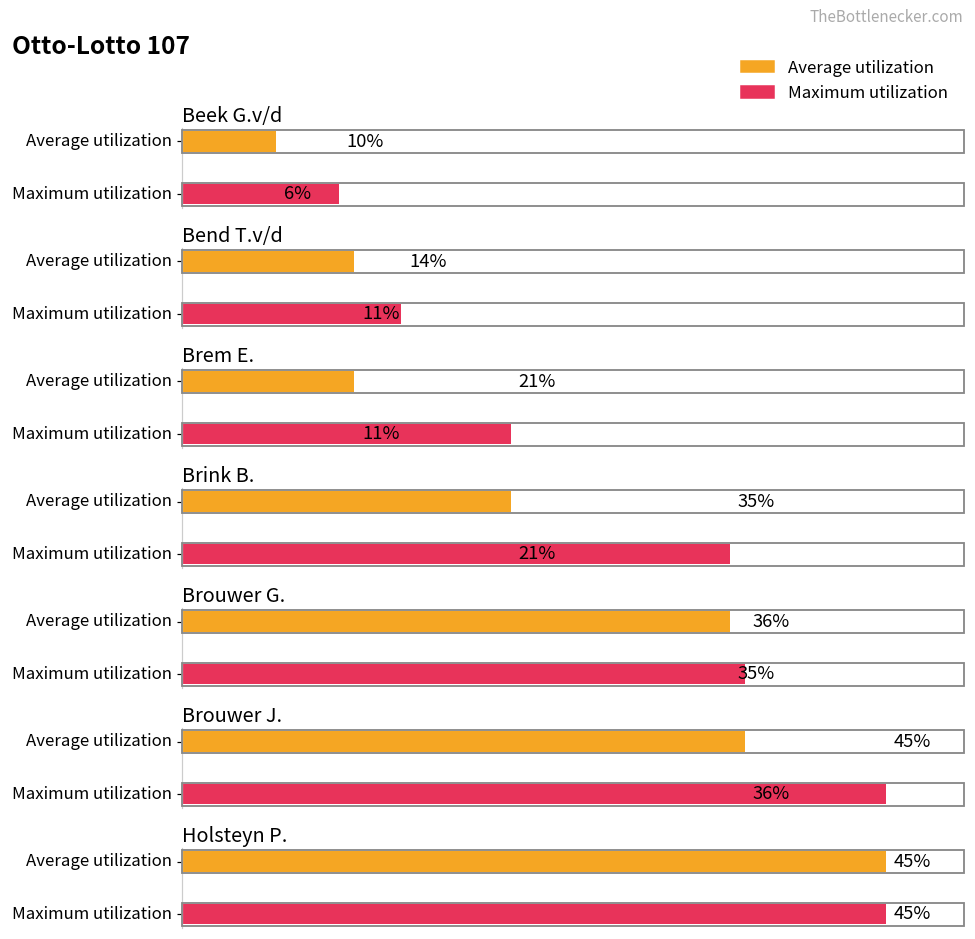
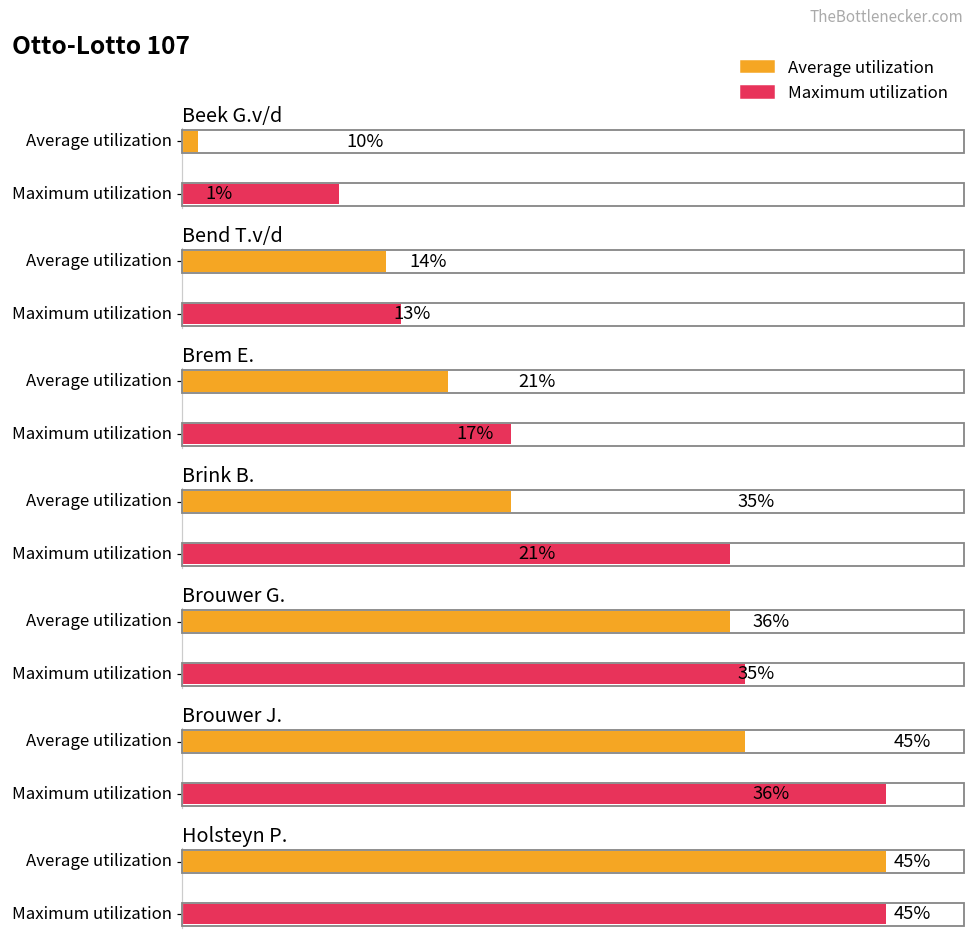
Beek G.v/d, Average utilization: 6% -> 1%
Bend T.v/d, Average utilization: 11% -> 13%
Brem E., Average utilization: 11% -> 17%
